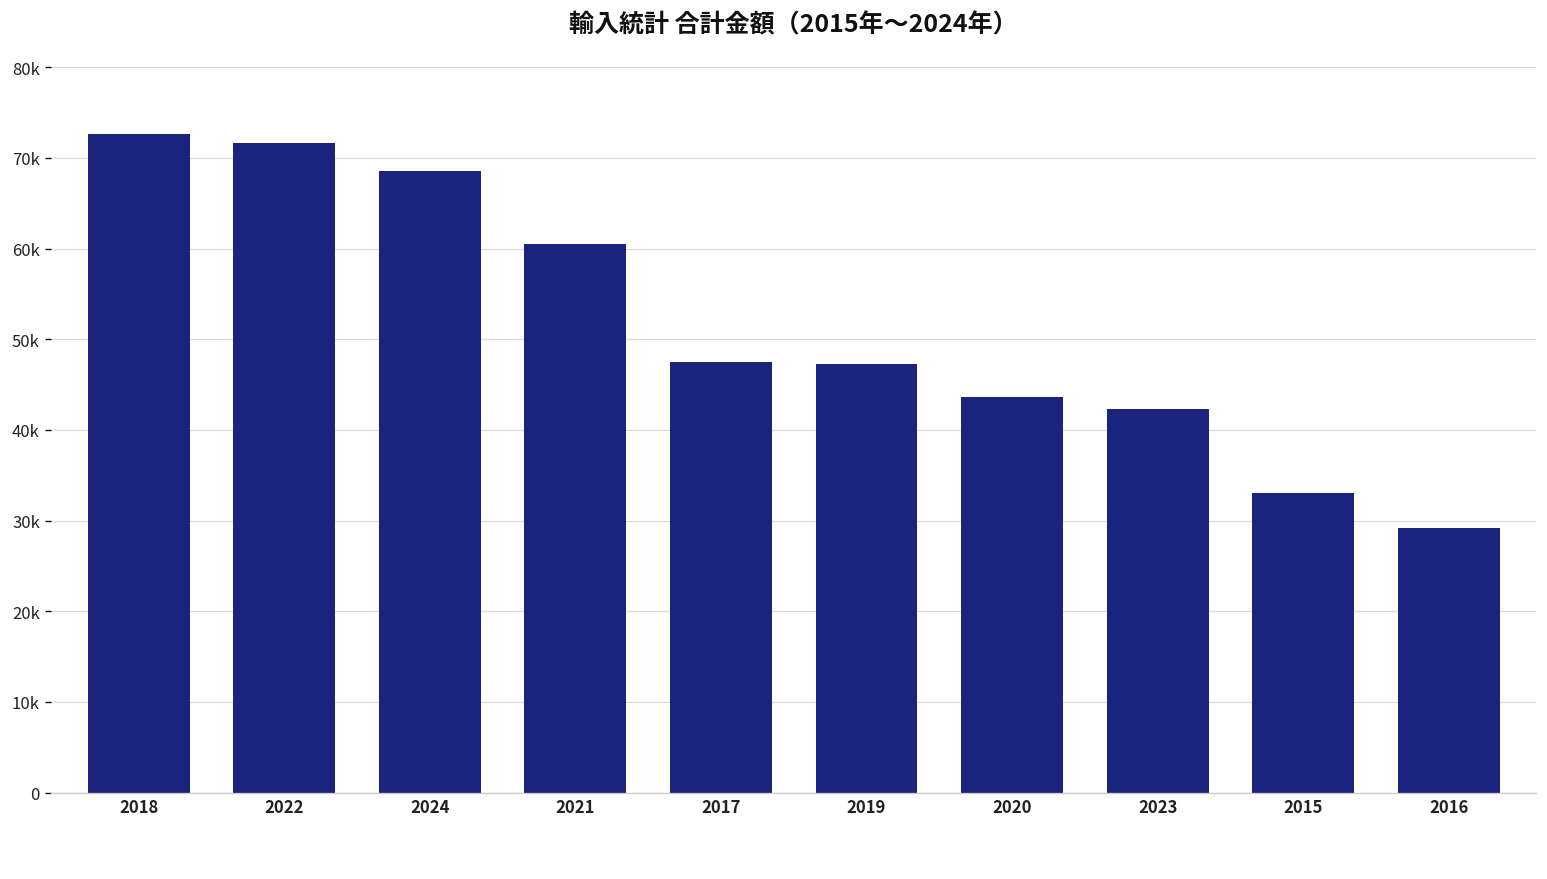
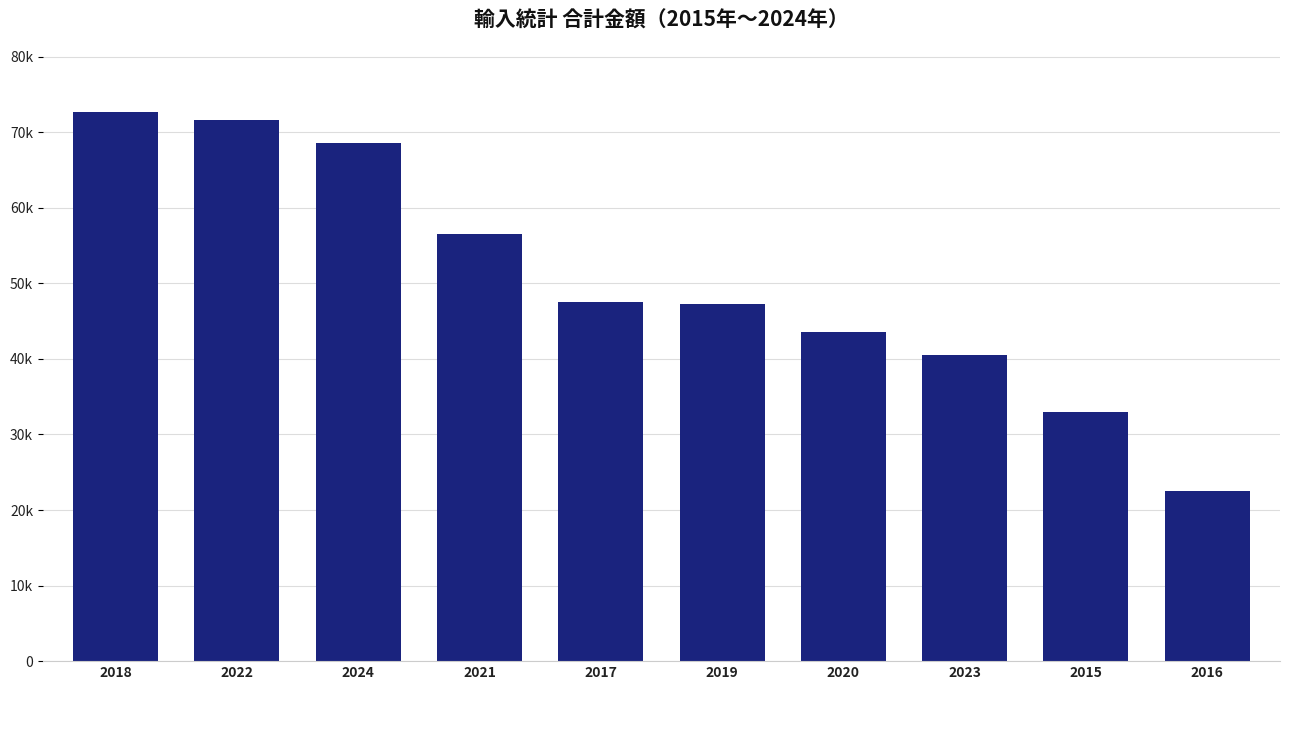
2021: 60000 -> 56000
2023: 42000 -> 41000
2016: 29000 -> 23000
